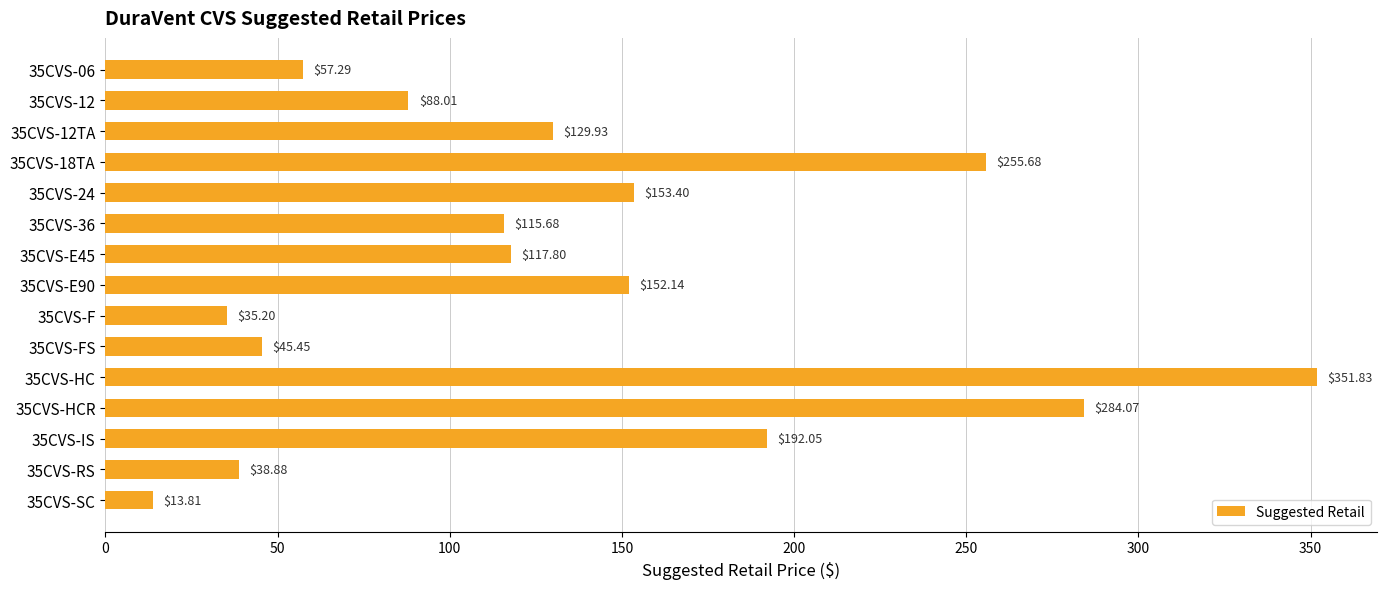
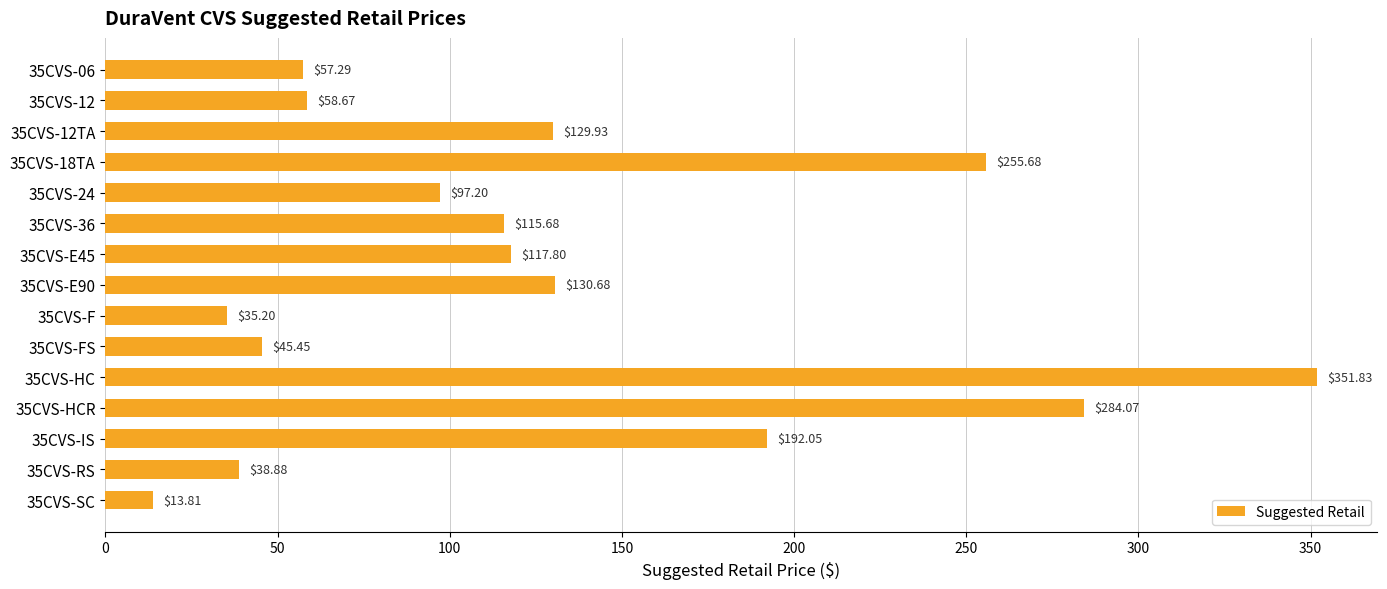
35CVS-12: $88.01 -> $58.67
35CVS-24: $153.40 -> $97.20
35CVS-E90: $152.14 -> $130.68
